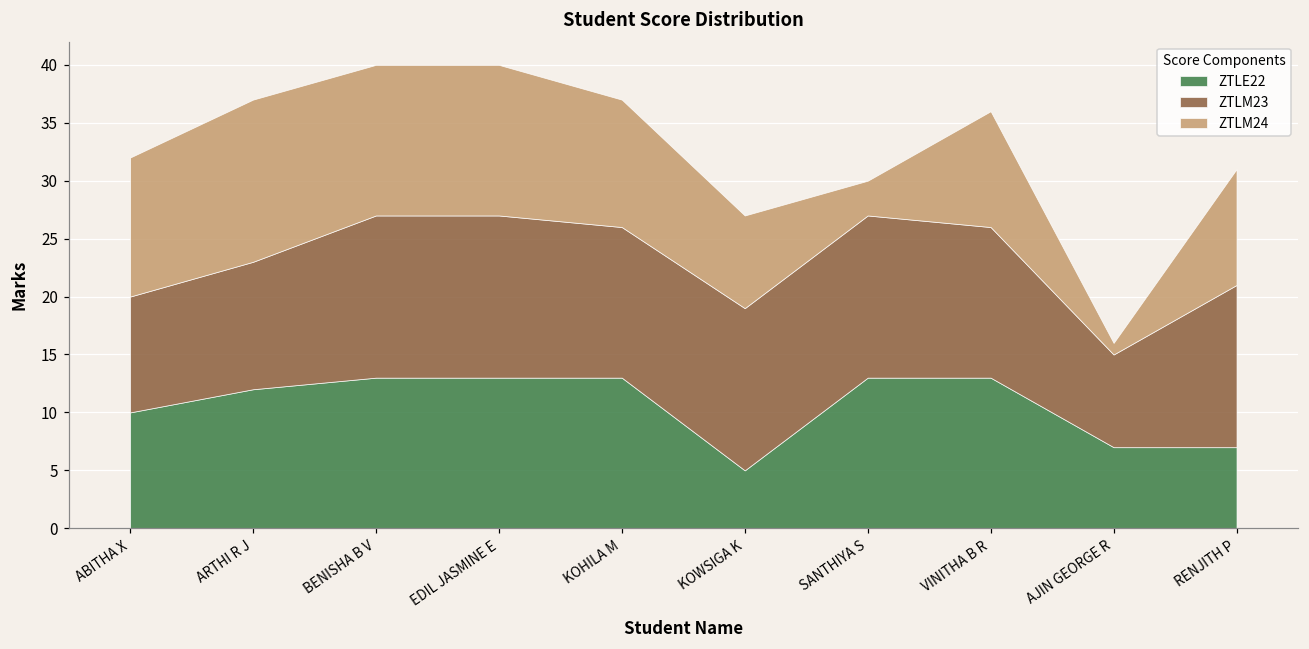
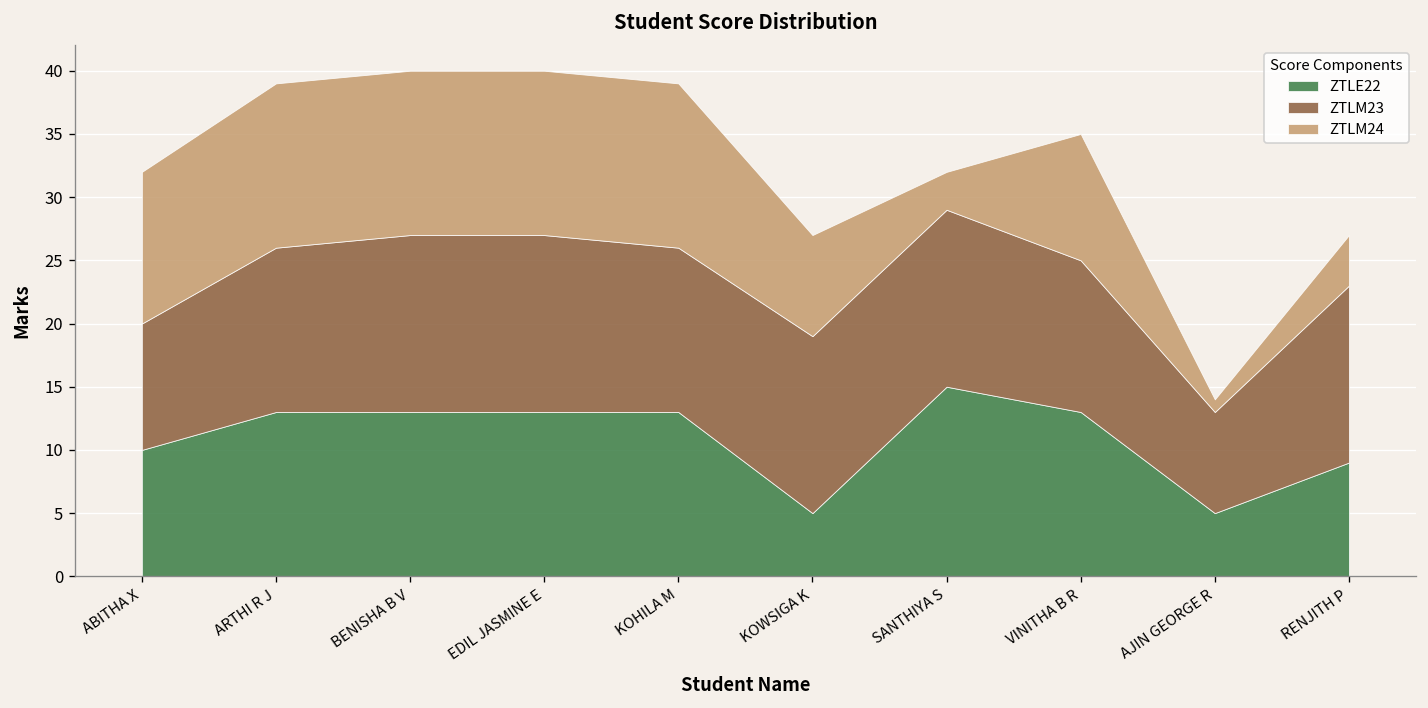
ZTLE22, ARTHI R J: 12 -> 13
ZTLM23, ARTHI R J: 11 -> 13
ZTLM24, ARTHI R J: 14 -> 13
ZTLM24, KOHILA M: 11 -> 13
ZTLE22, SANTHIYA S: 13 -> 15
ZTLM23, VINITHA B R: 13 -> 12
ZTLE22, AJIN GEORGE R: 7 -> 5
ZTLE22, RENJITH P: 7 -> 9
ZTLM24, RENJITH P: 10 -> 4
